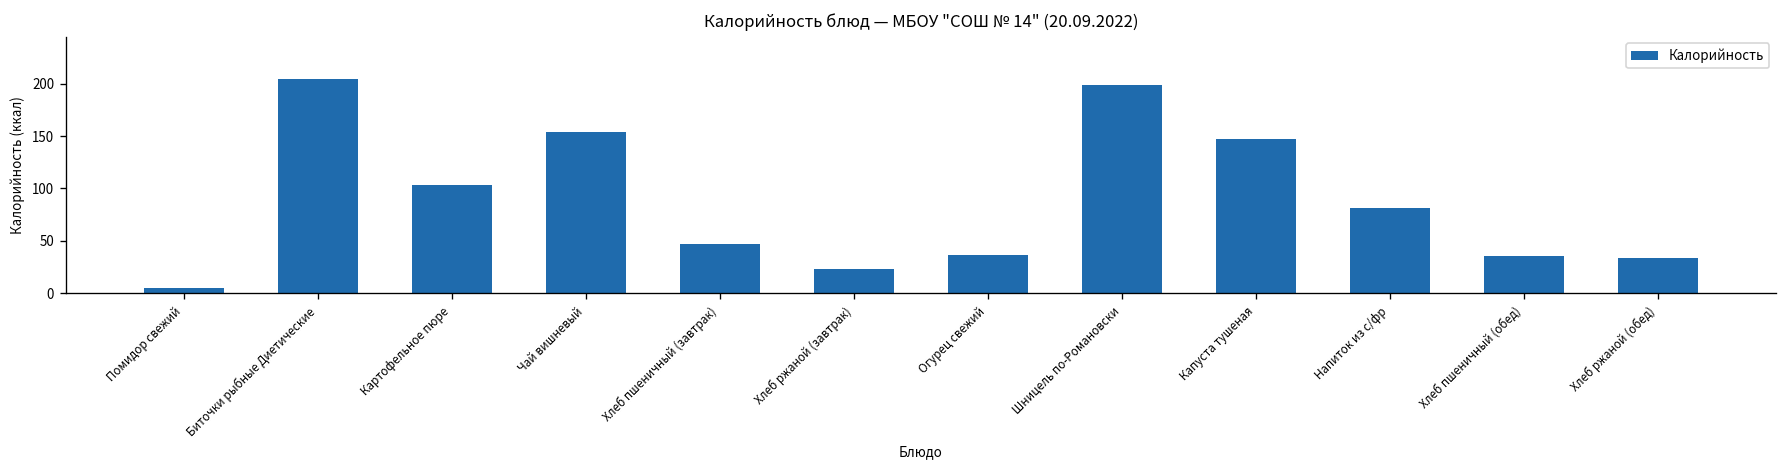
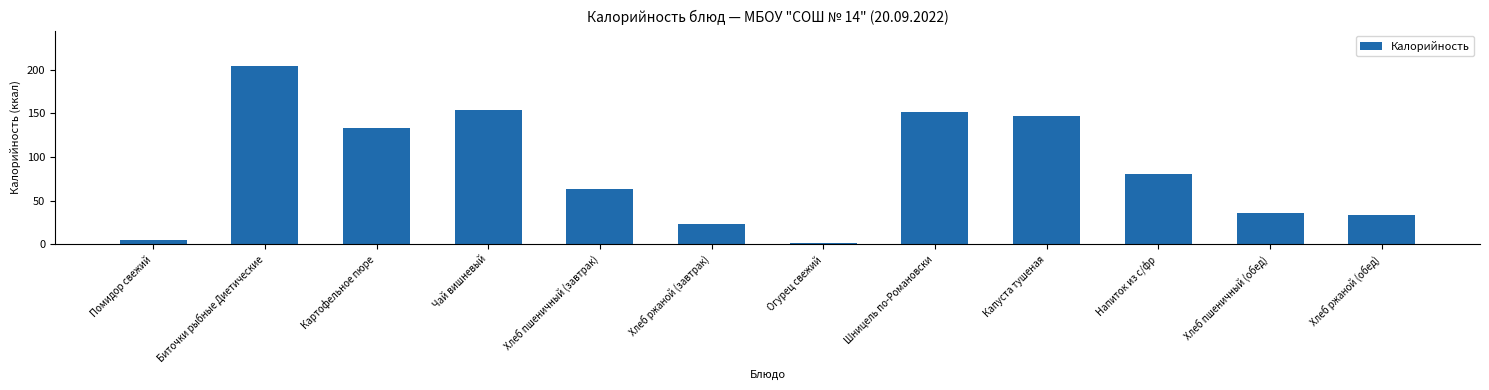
Картофельное пюре: 100 -> 130
Хлеб пшеничный (завтрак): 50 -> 60
Огурец свежий: 40 -> 0
Шницель по-Романовски: 200 -> 150
